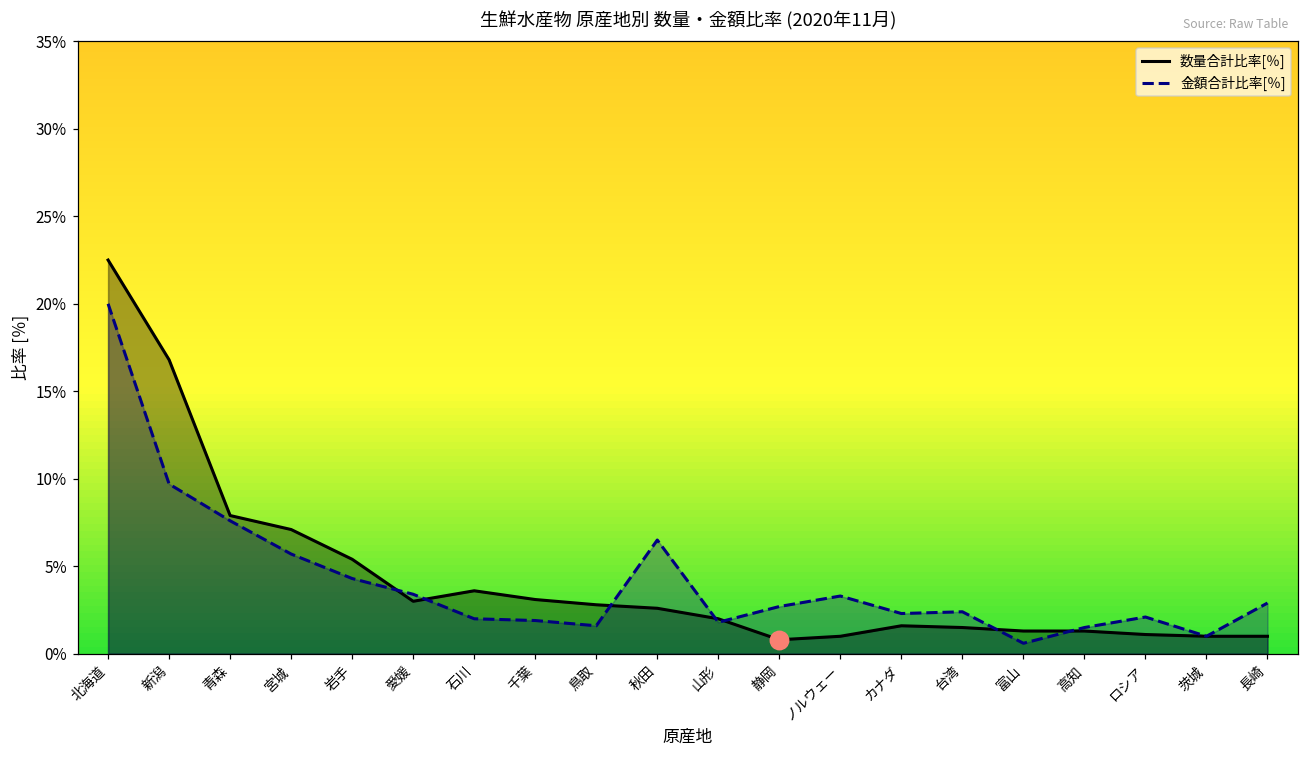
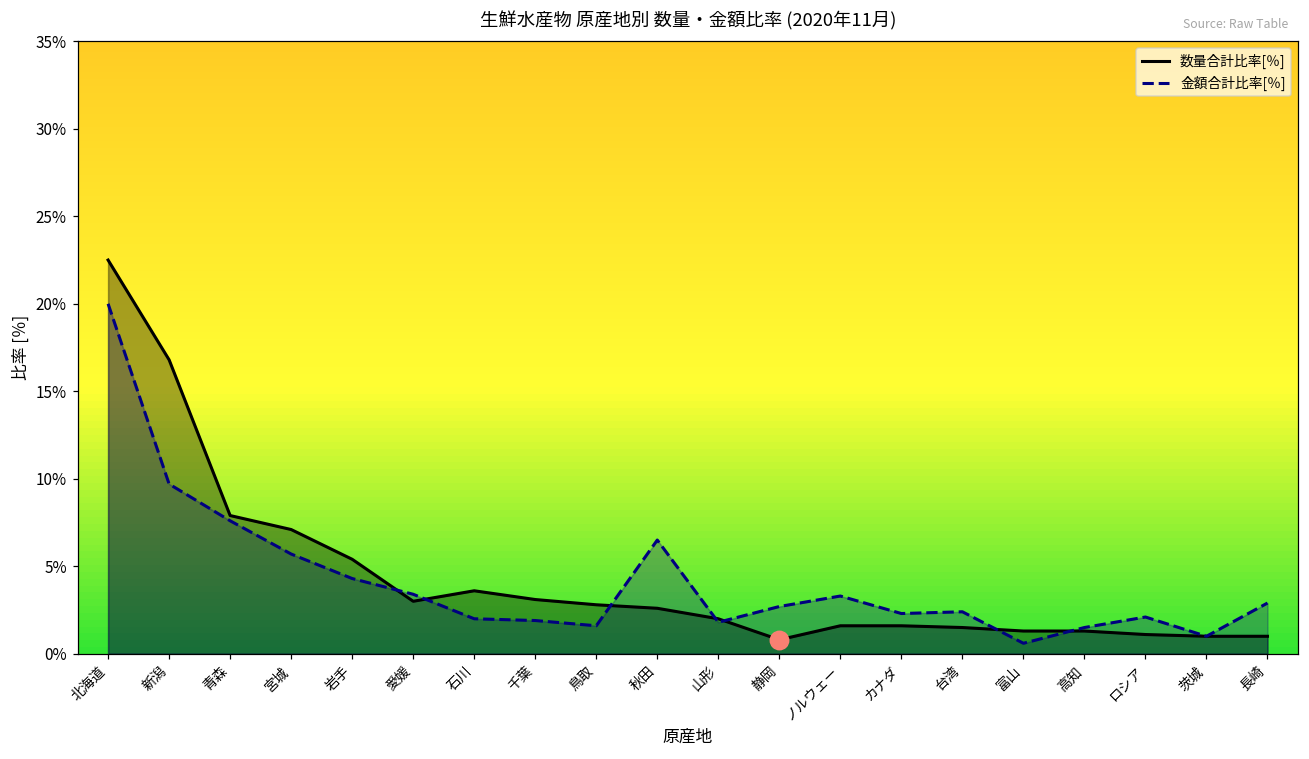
数量合計比率[％], ノルウェー: 1.0% -> 1.6%
